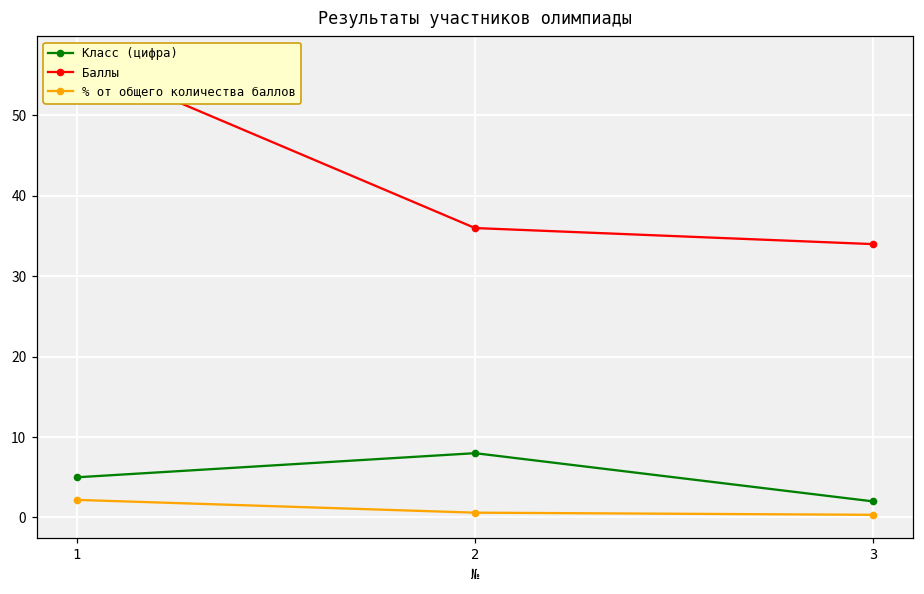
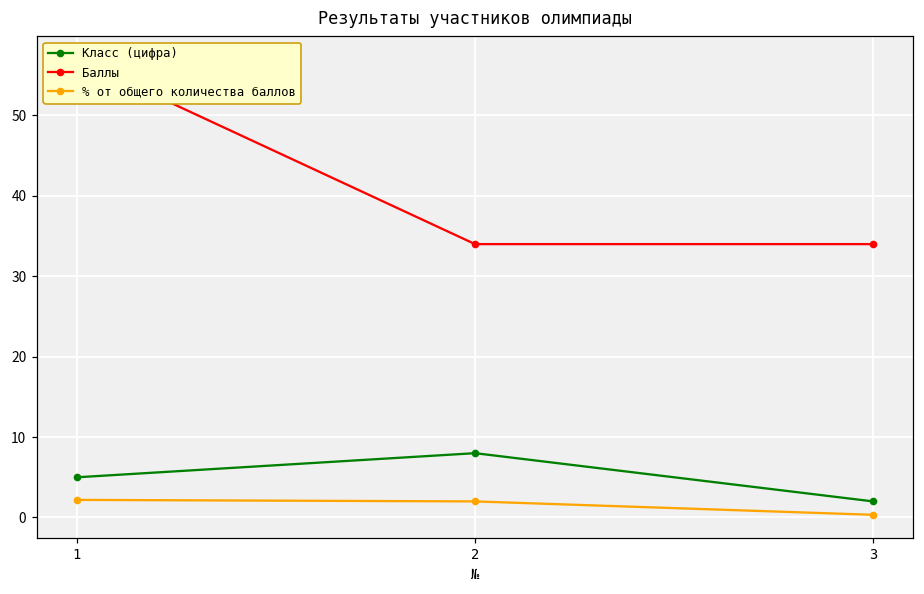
Баллы, 2: 36 -> 34
% от общего количества баллов, 2: 1 -> 2
